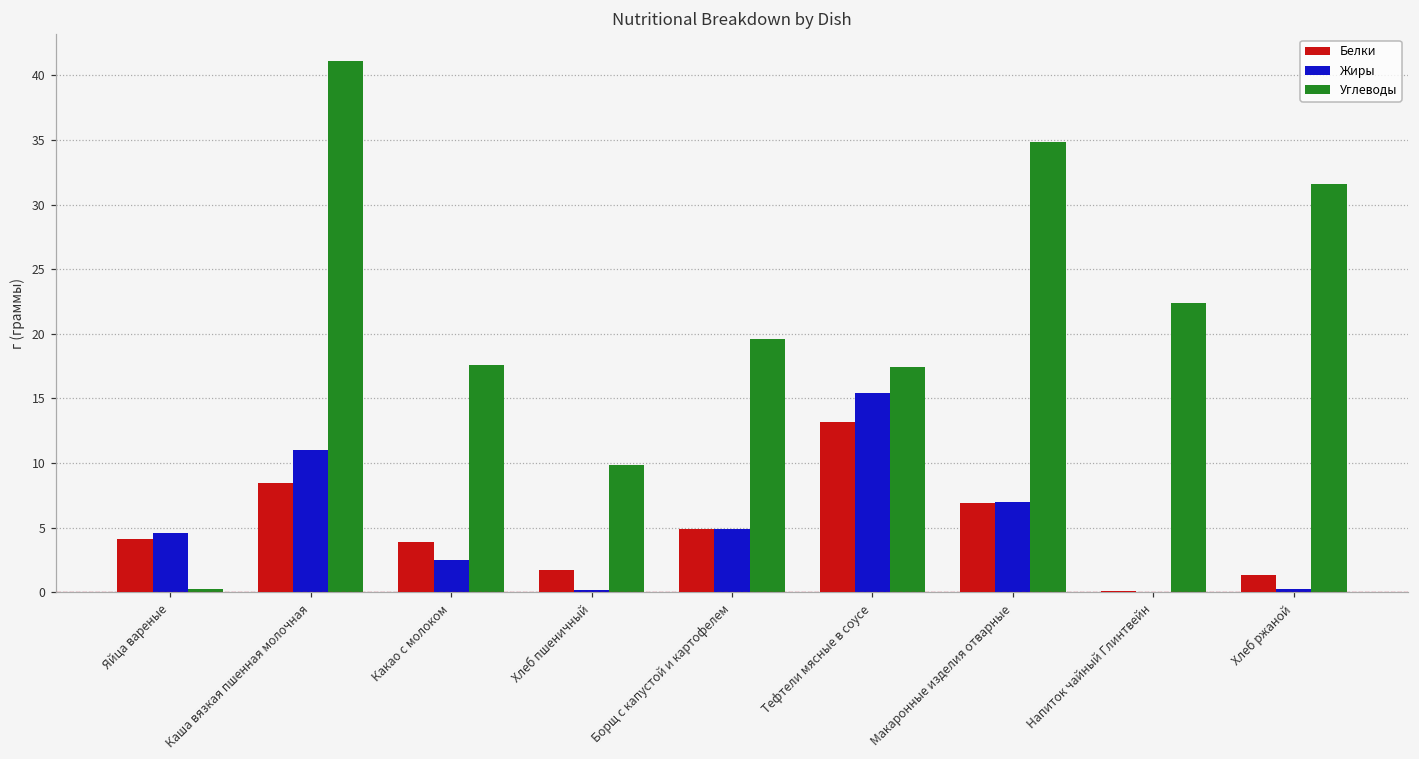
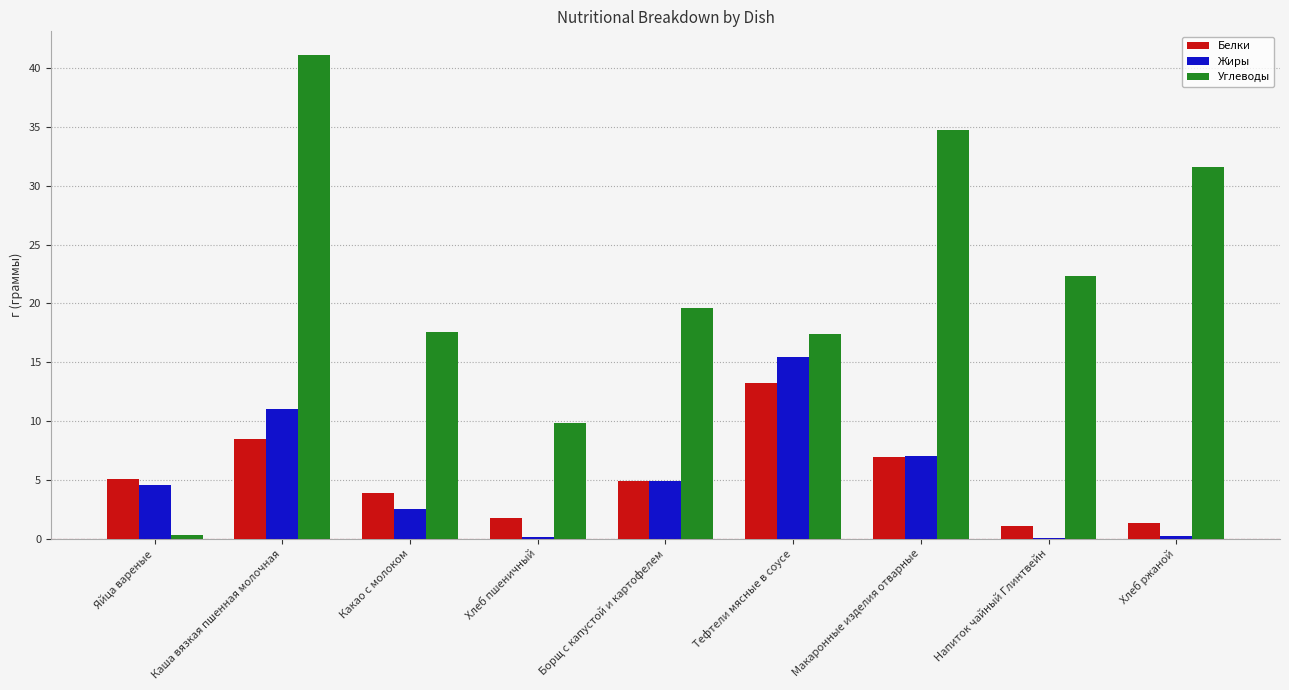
Белки, Яйца вареные: 4.1 -> 5.1
Белки, Напиток чайный Глинтвейн: 0.1 -> 1.1
